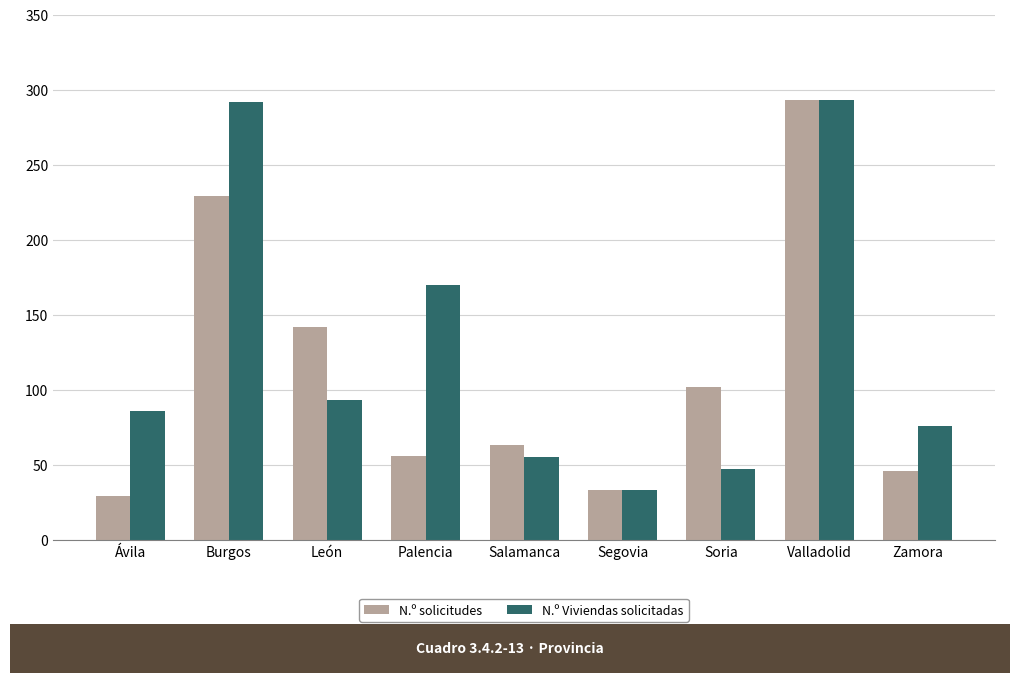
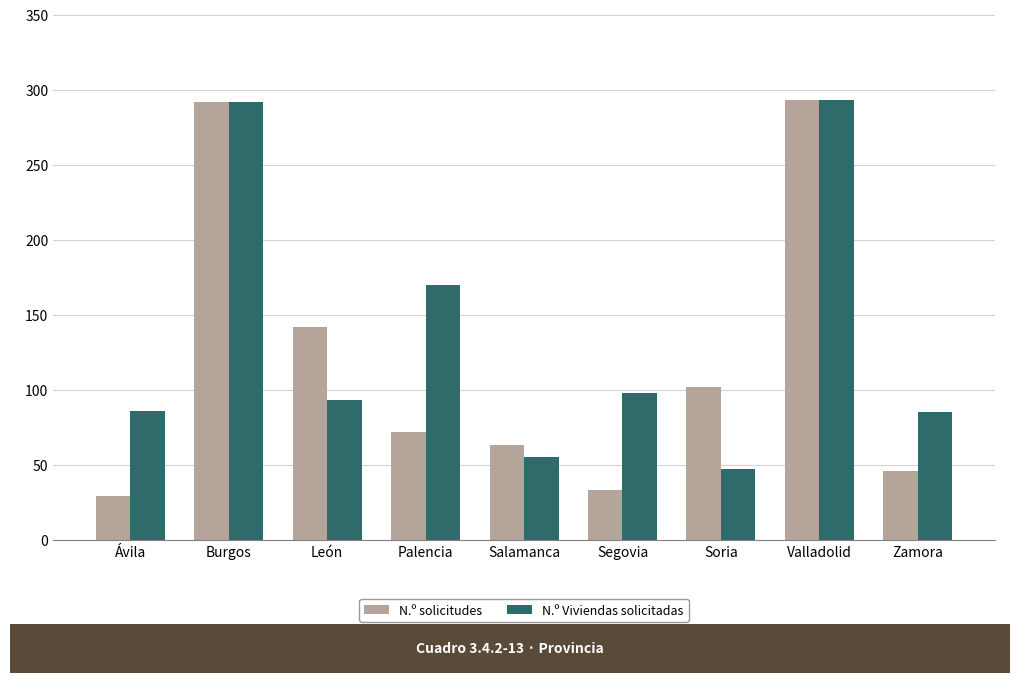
N.º solicitudes, Burgos: 229 -> 292
N.º solicitudes, Palencia: 56 -> 72
N.º Viviendas solicitadas, Segovia: 33 -> 98
N.º Viviendas solicitadas, Zamora: 76 -> 85
